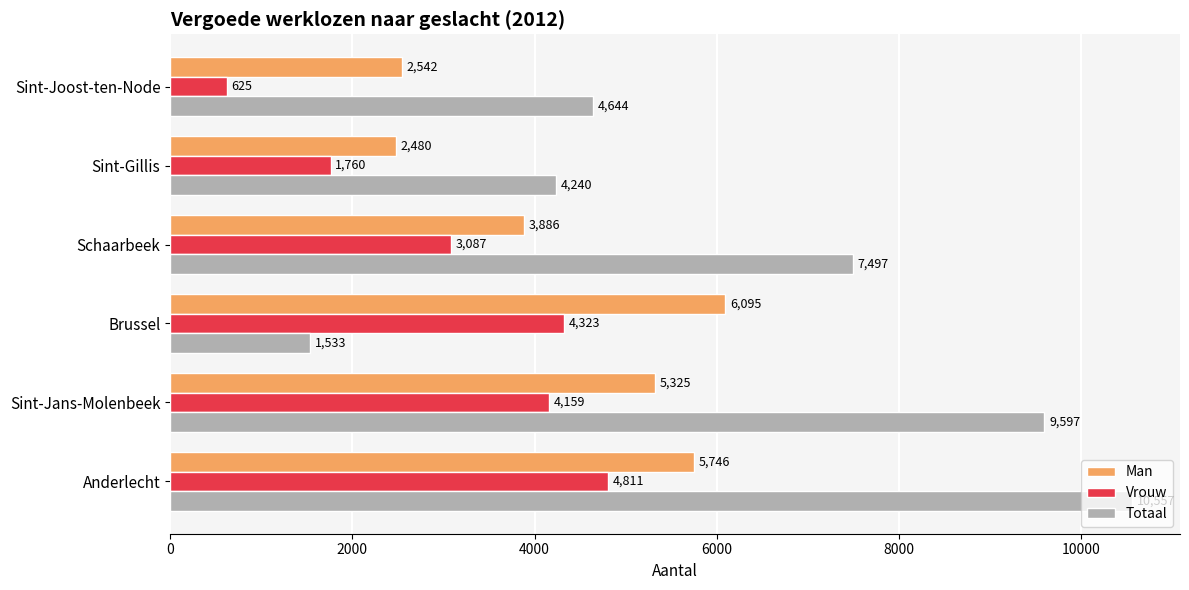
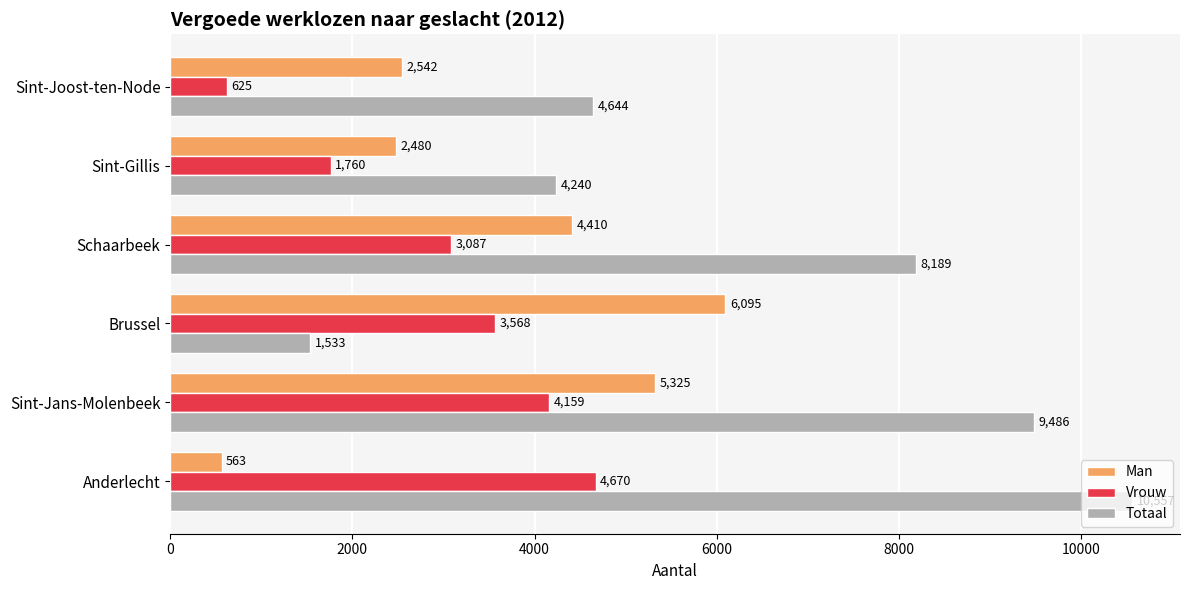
Man, Schaarbeek: 3,886 -> 4,410
Totaal, Schaarbeek: 7,497 -> 8,189
Vrouw, Brussel: 4,323 -> 3,568
Totaal, Sint-Jans-Molenbeek: 9,597 -> 9,486
Man, Anderlecht: 5,746 -> 563
Vrouw, Anderlecht: 4,811 -> 4,670
